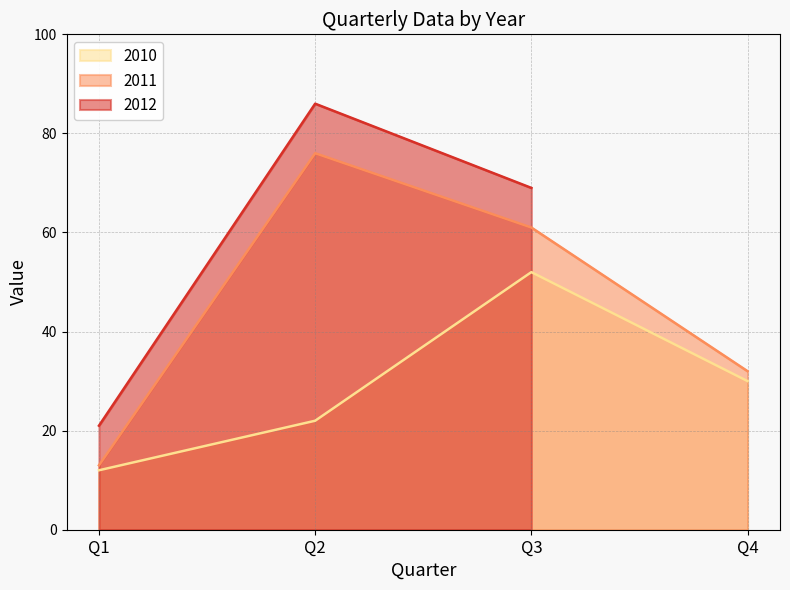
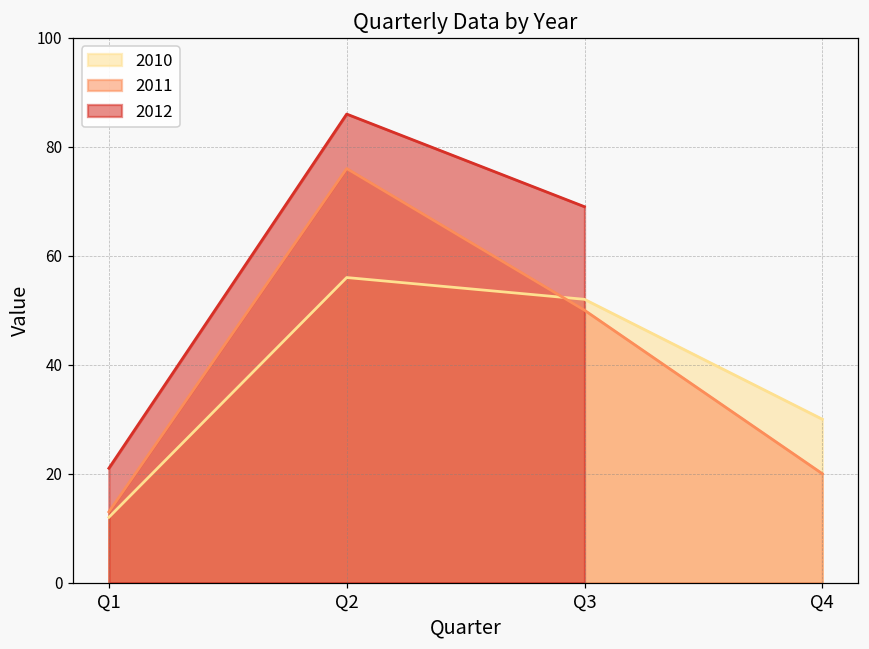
2010, Q2: 22 -> 56
2011, Q3: 61 -> 50
2011, Q4: 32 -> 20
